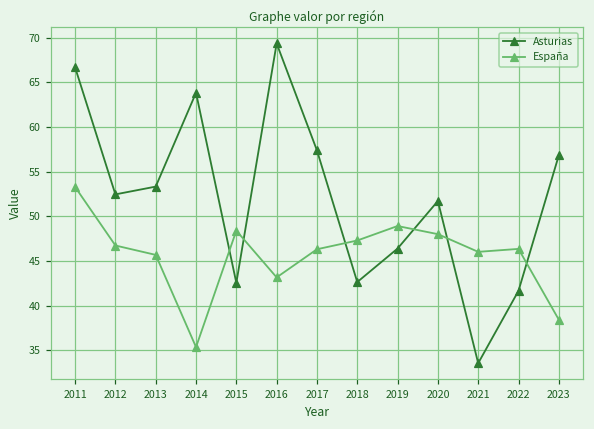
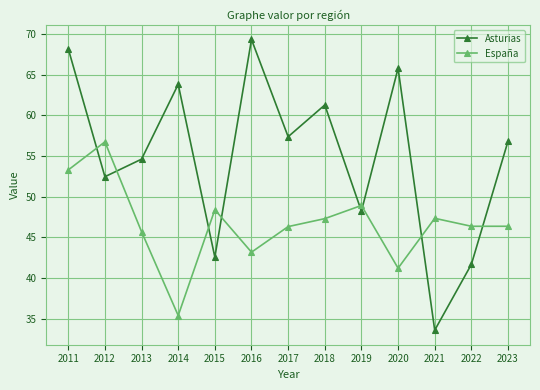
Asturias, 2011: 67 -> 68
España, 2012: 47 -> 57
Asturias, 2013: 53 -> 55
Asturias, 2018: 43 -> 61
Asturias, 2019: 46 -> 48
Asturias, 2020: 52 -> 66
España, 2020: 48 -> 41
España, 2021: 46 -> 47
España, 2023: 38 -> 46
